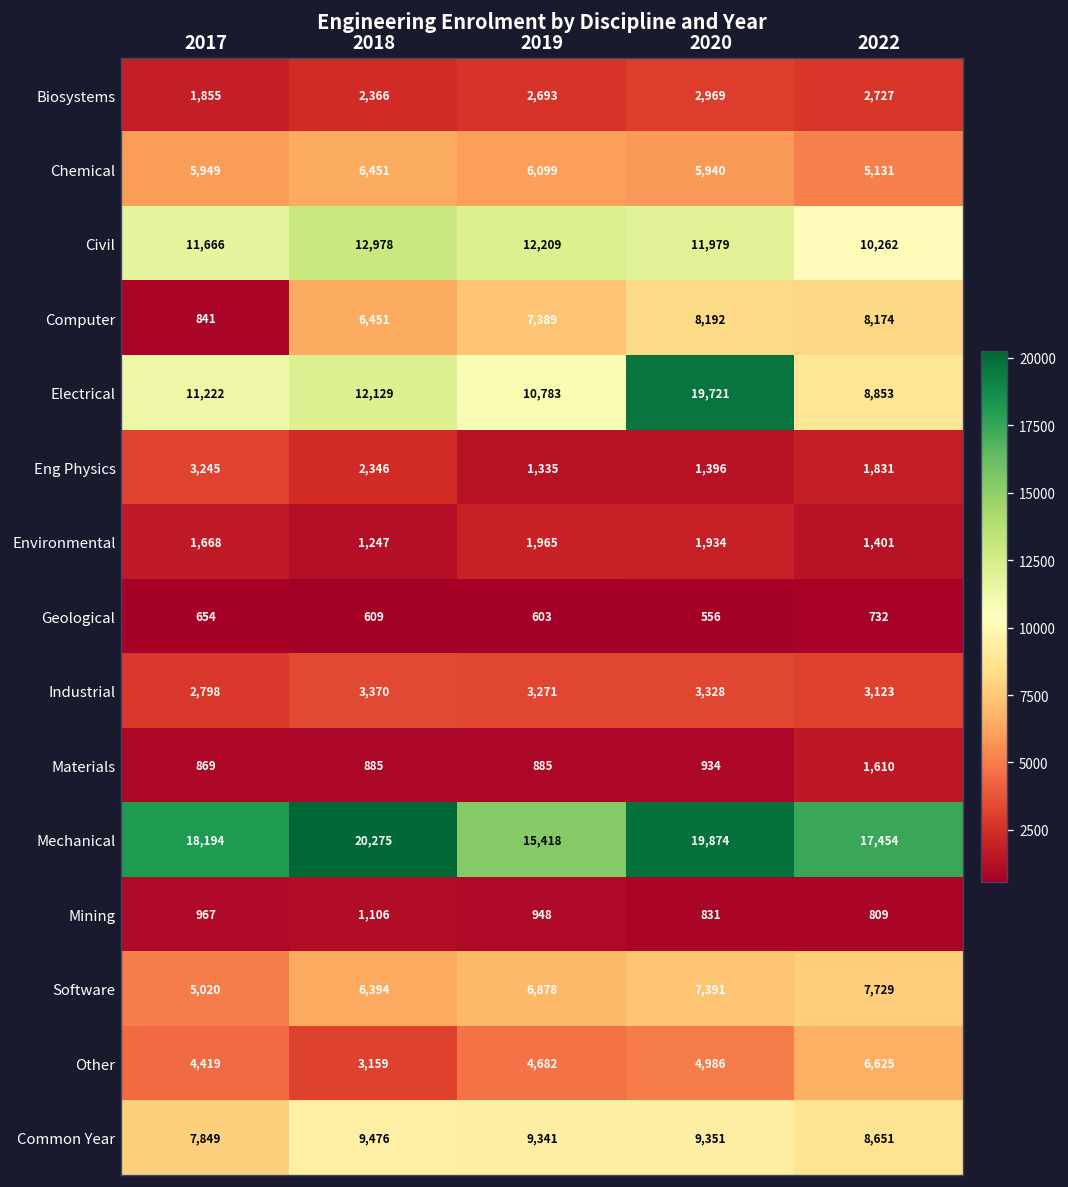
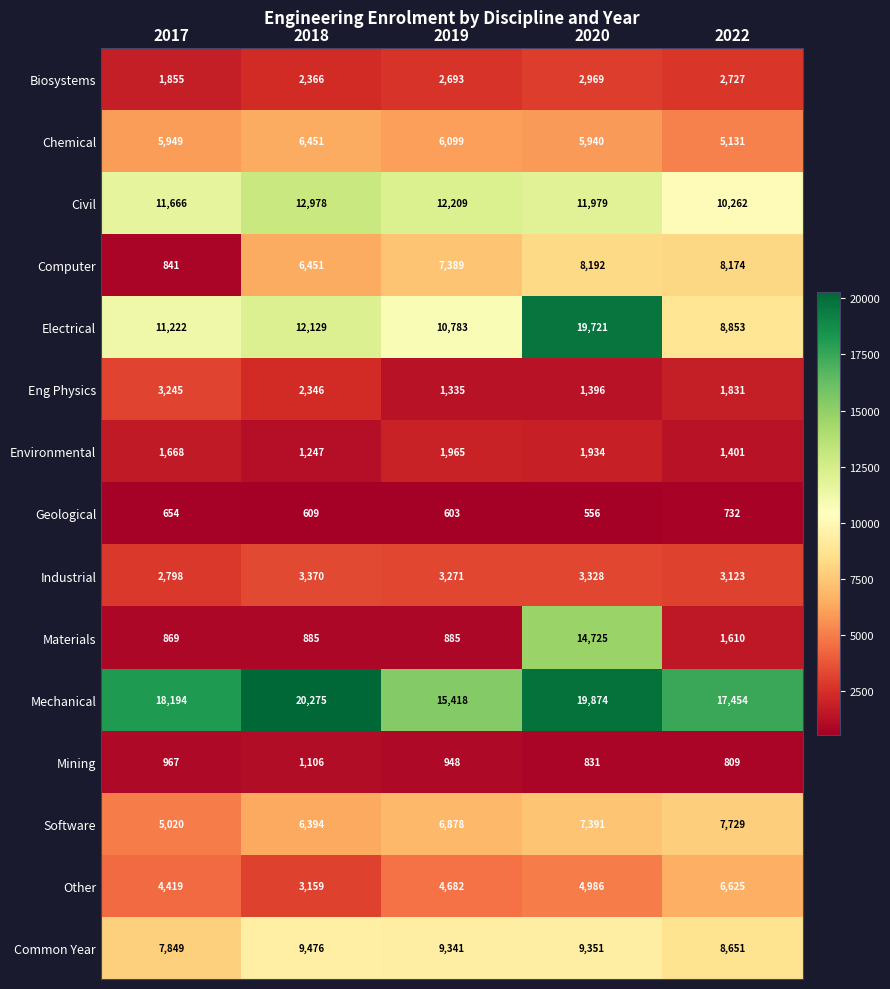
Materials, 2020: 934 -> 14,725
